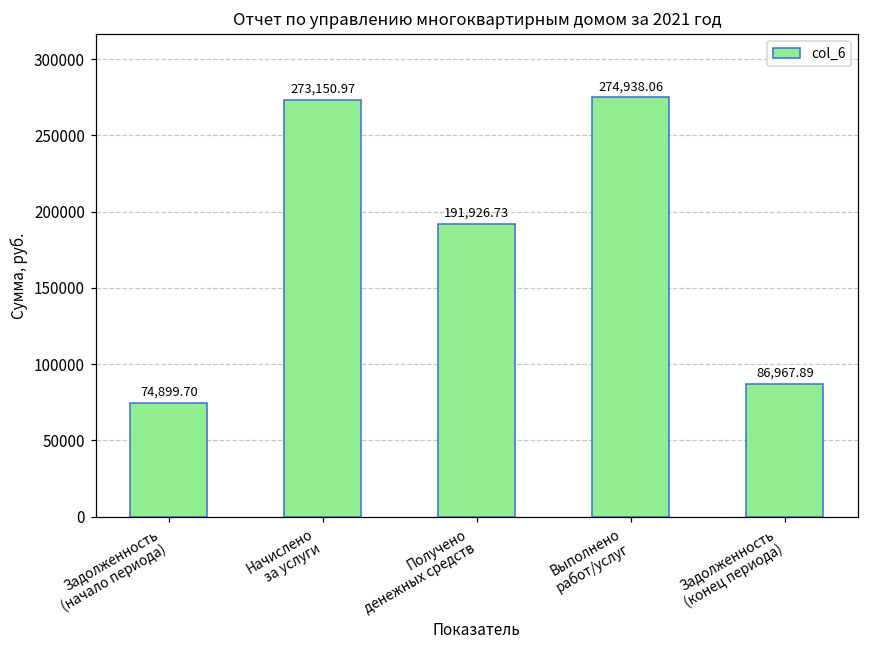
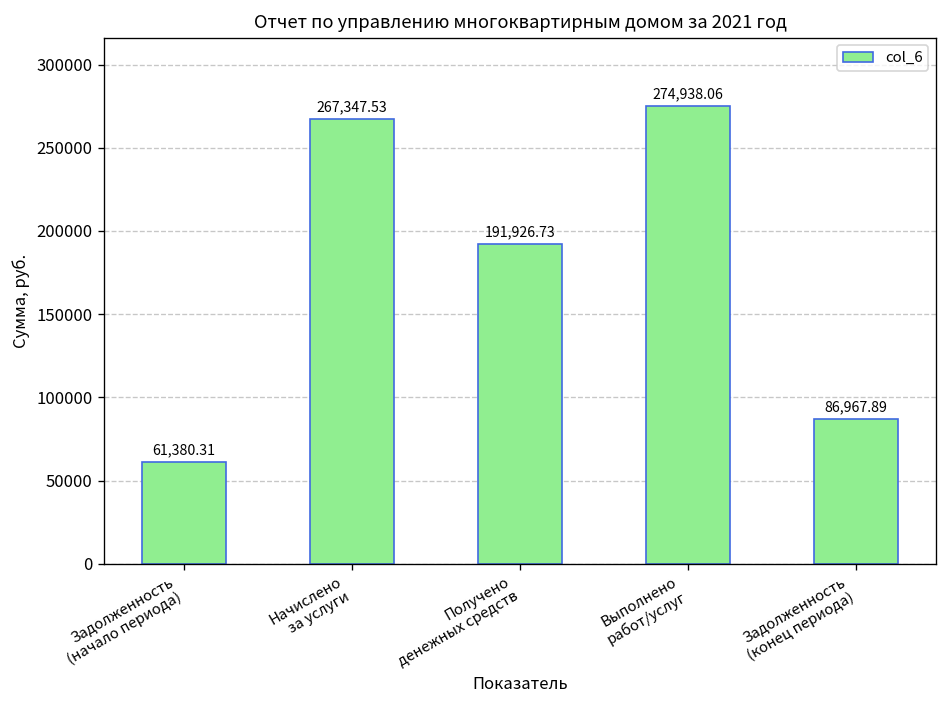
Задолженность (начало периода): 74,899.70 -> 61,380.31
Начислено за услуги: 273,150.97 -> 267,347.53
